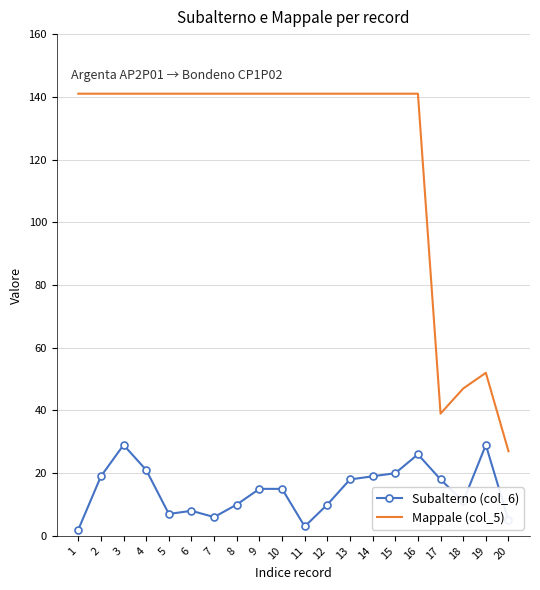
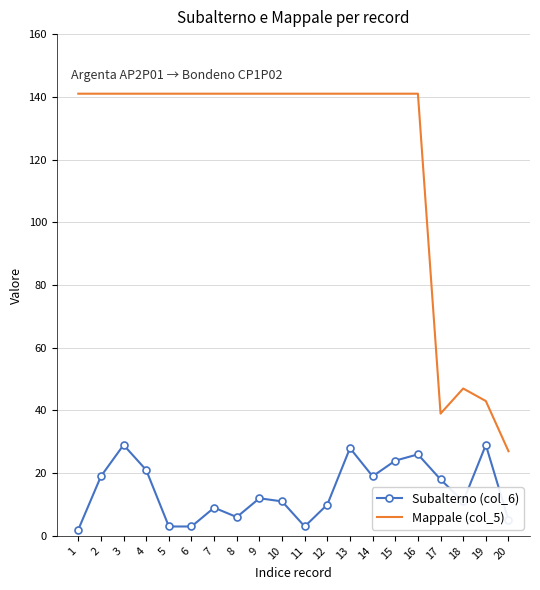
Subalterno (col_6), 5: 7 -> 3
Subalterno (col_6), 6: 8 -> 3
Subalterno (col_6), 7: 6 -> 9
Subalterno (col_6), 8: 10 -> 6
Subalterno (col_6), 9: 15 -> 12
Subalterno (col_6), 10: 15 -> 11
Subalterno (col_6), 13: 18 -> 28
Subalterno (col_6), 15: 20 -> 24
Mappale (col_5), 19: 52 -> 43
